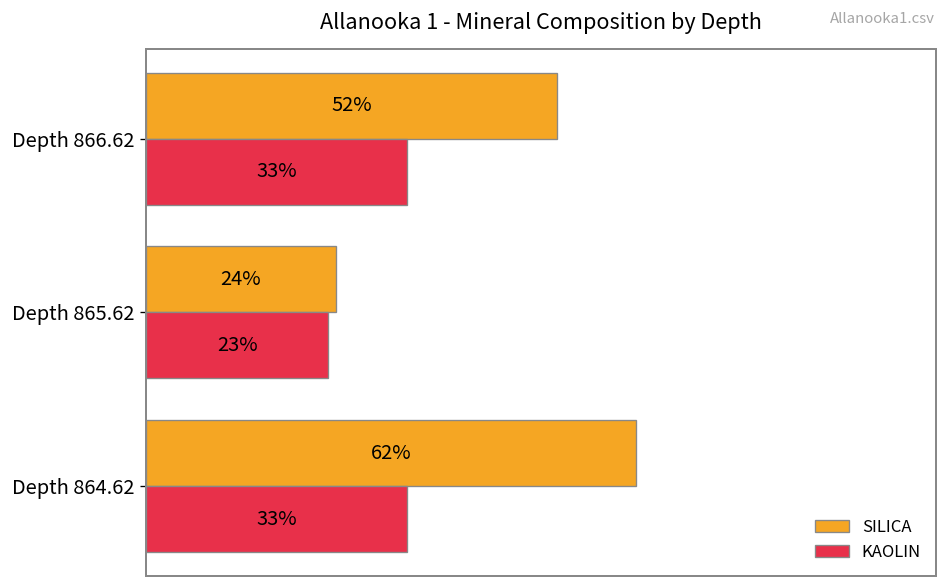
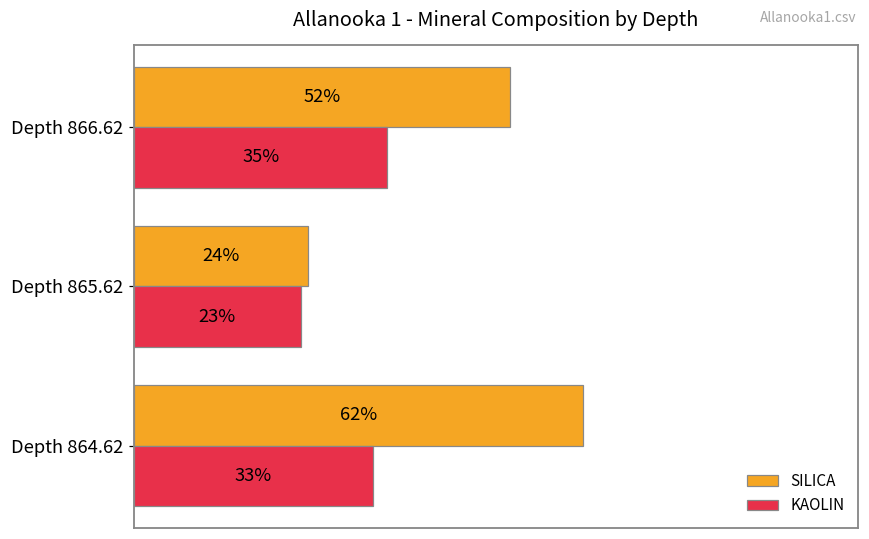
KAOLIN, Depth 866.62: 33% -> 35%
